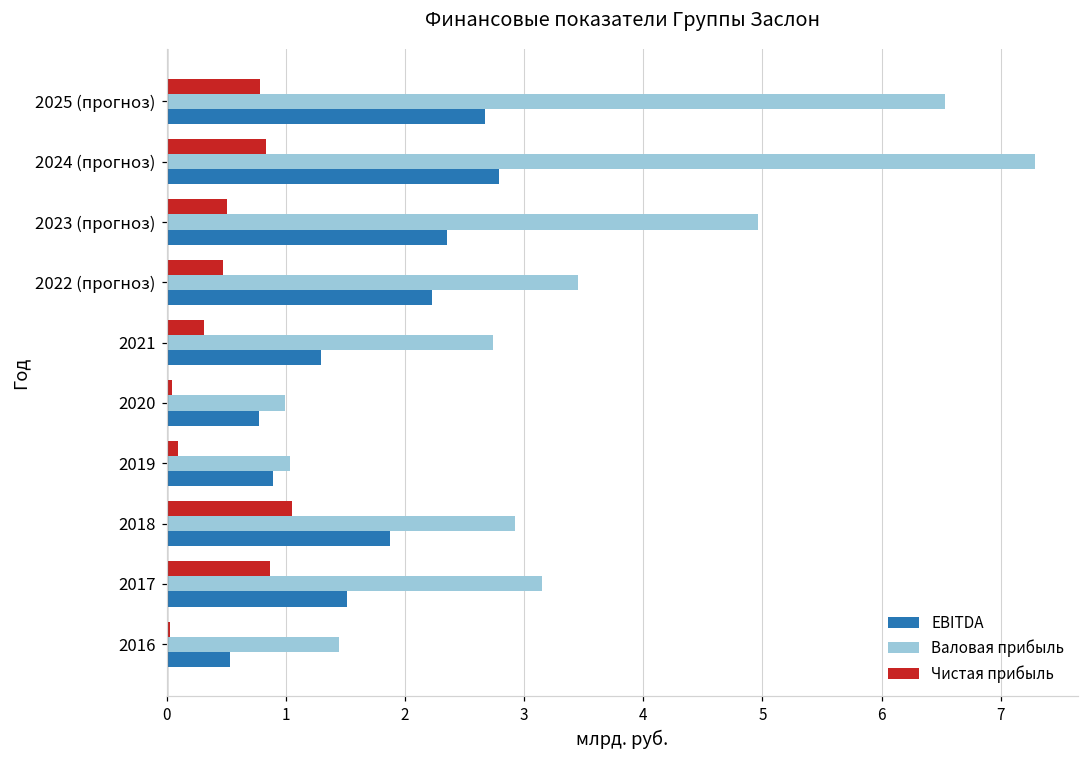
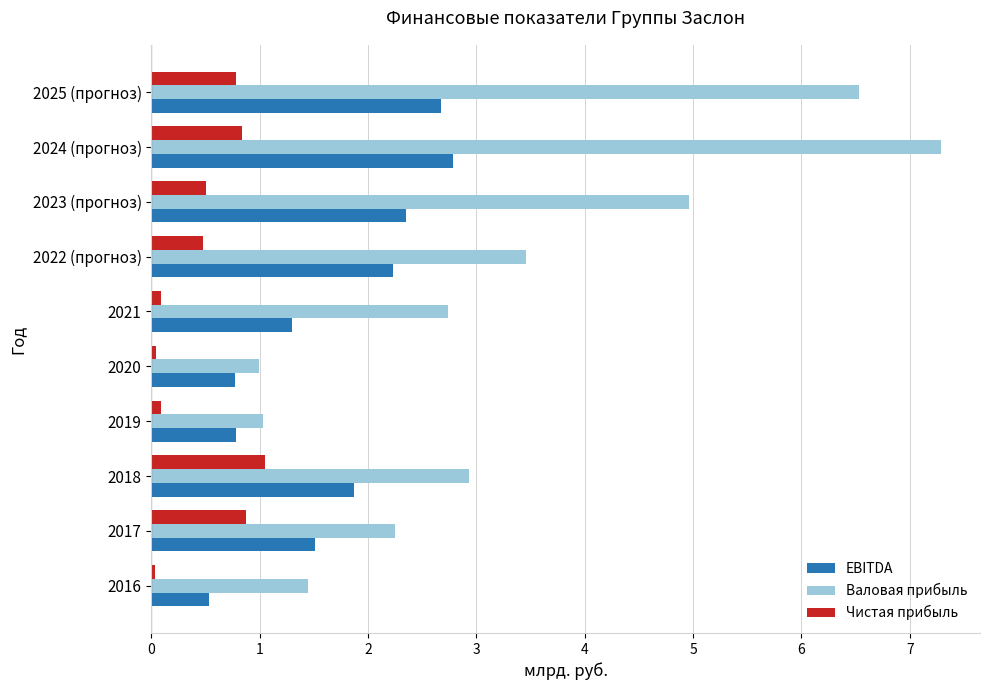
Чистая прибыль, 2021: 0.31 -> 0.09
EBITDA, 2019: 0.90 -> 0.78
Валовая прибыль, 2017: 3.15 -> 2.25
